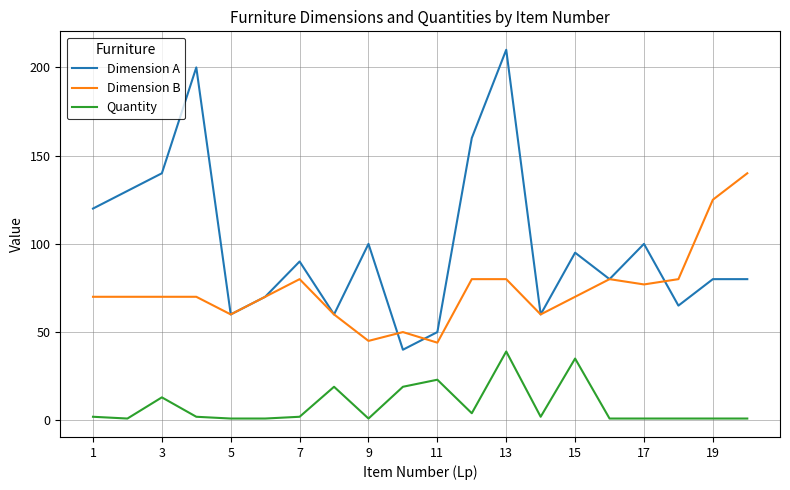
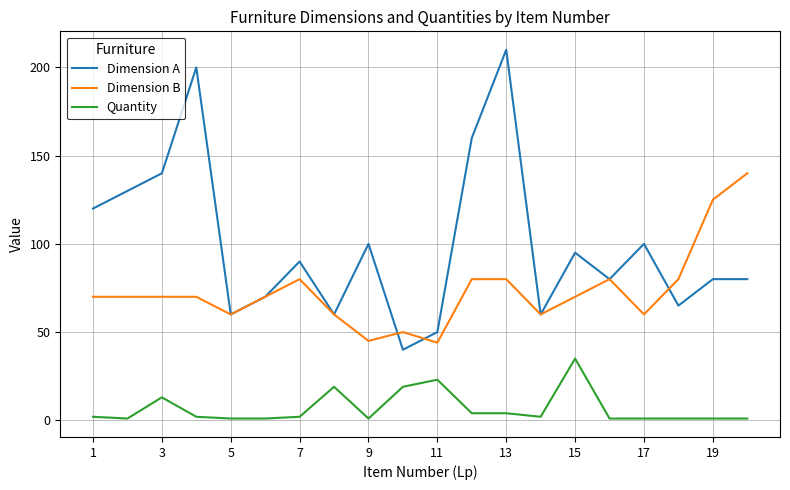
Quantity, 13: 39 -> 4
Dimension B, 17: 77 -> 60
